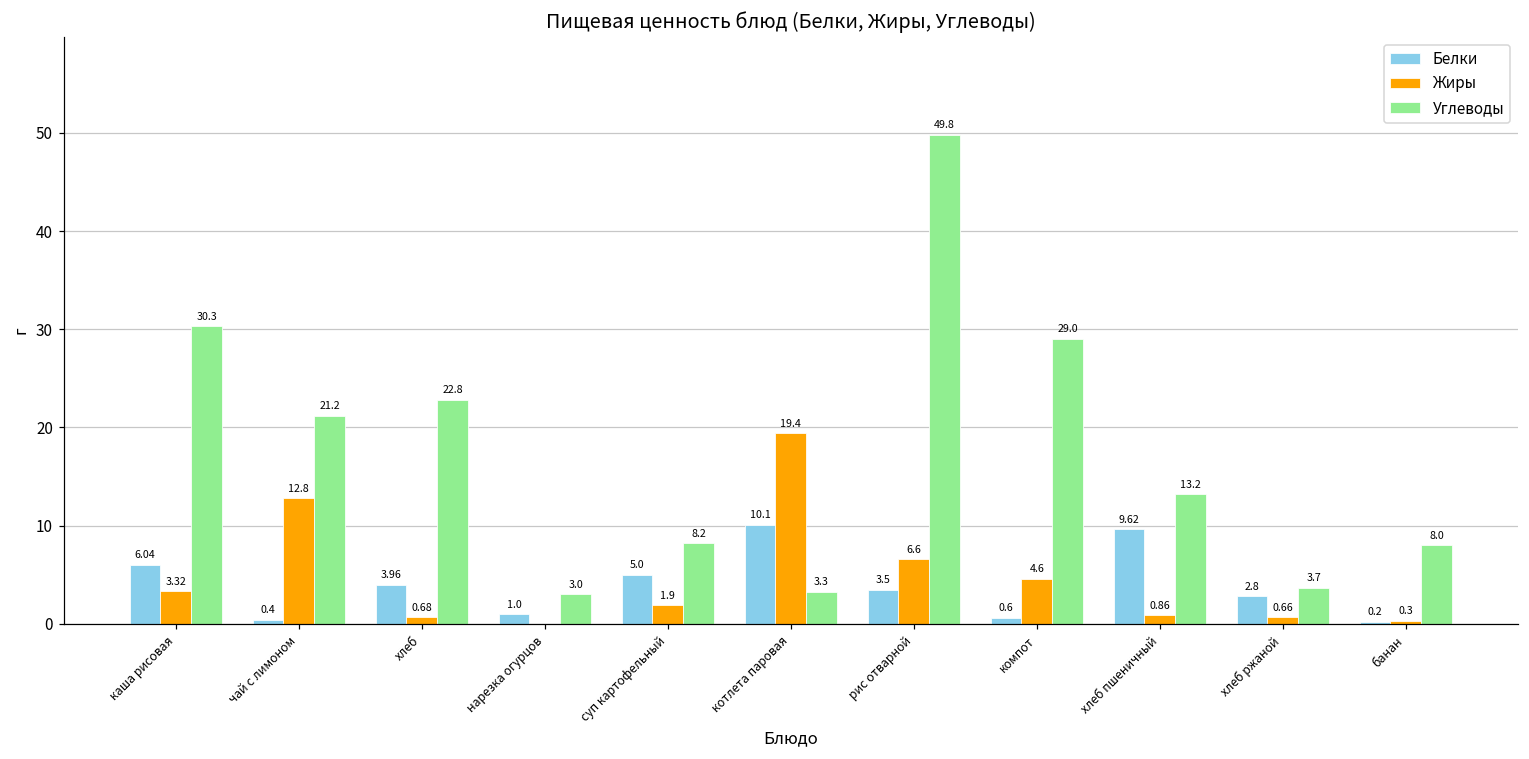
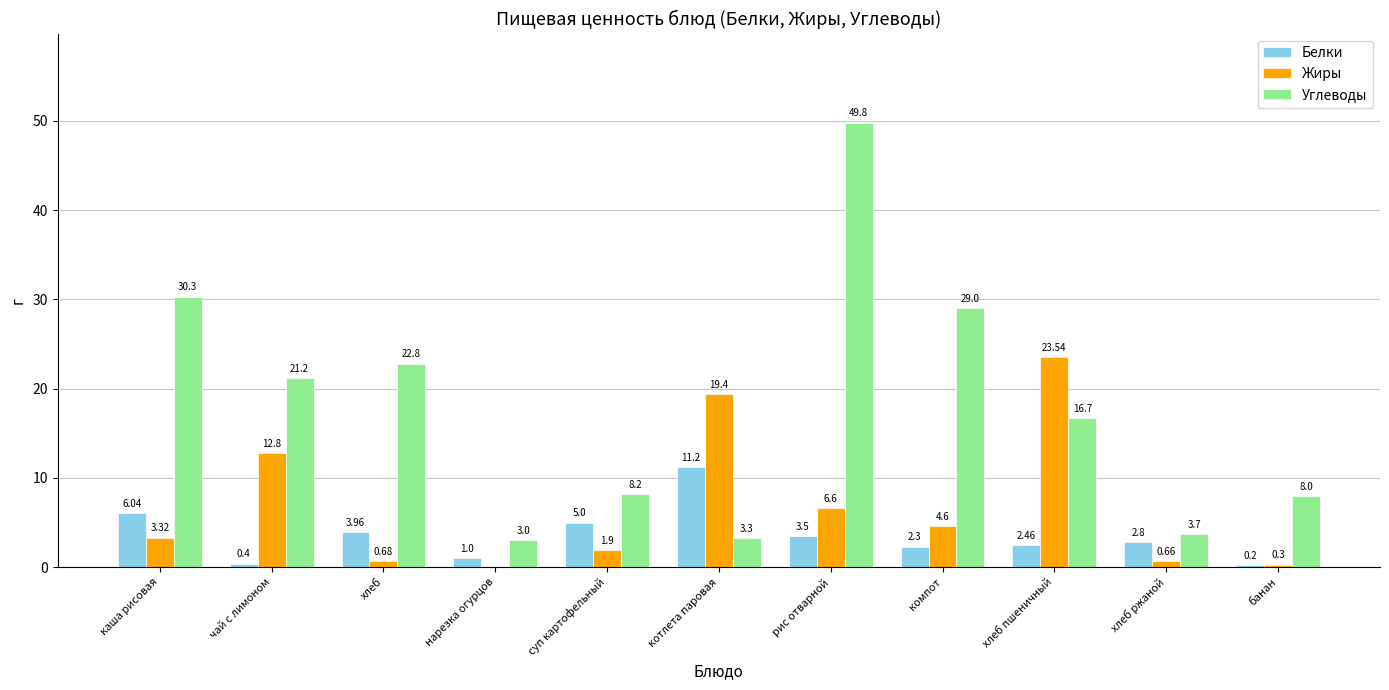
Белки, котлета паровая: 10.1 -> 11.2
Белки, компот: 0.6 -> 2.3
Белки, хлеб пшеничный: 9.62 -> 2.46
Жиры, хлеб пшеничный: 0.86 -> 23.54
Углеводы, хлеб пшеничный: 13.2 -> 16.7
